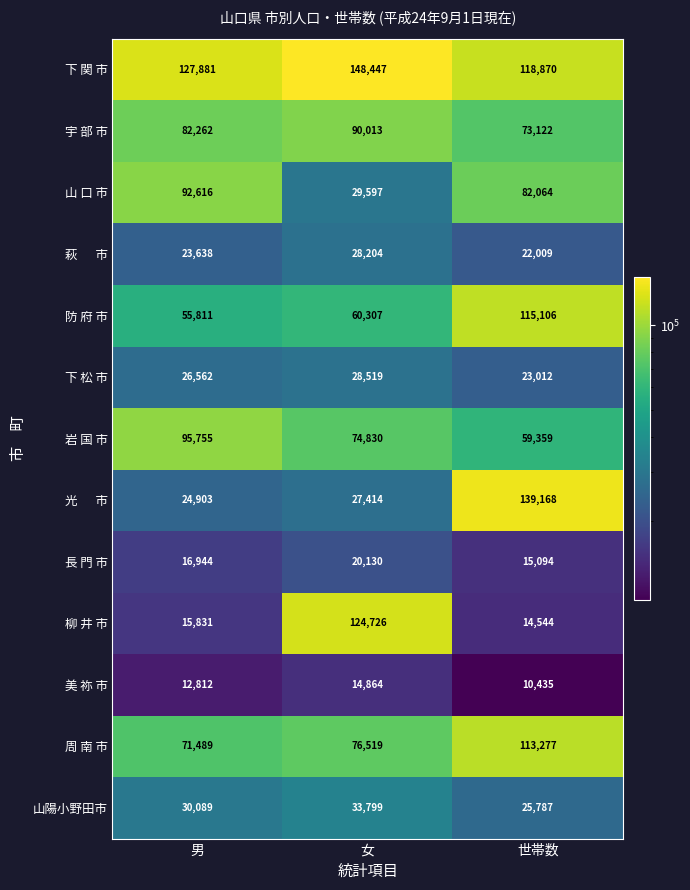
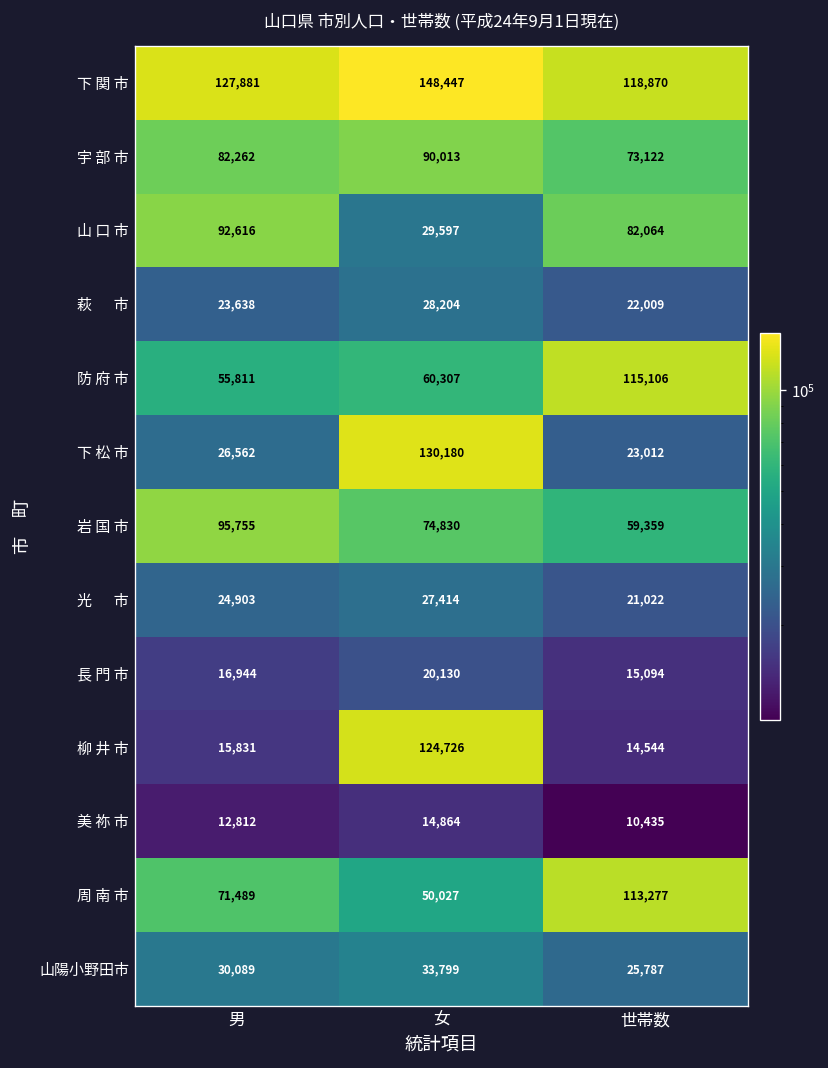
下 松 市, 女: 28,519 -> 130,180
光 市, 世帯数: 139,168 -> 21,022
周 南 市, 女: 76,519 -> 50,027
